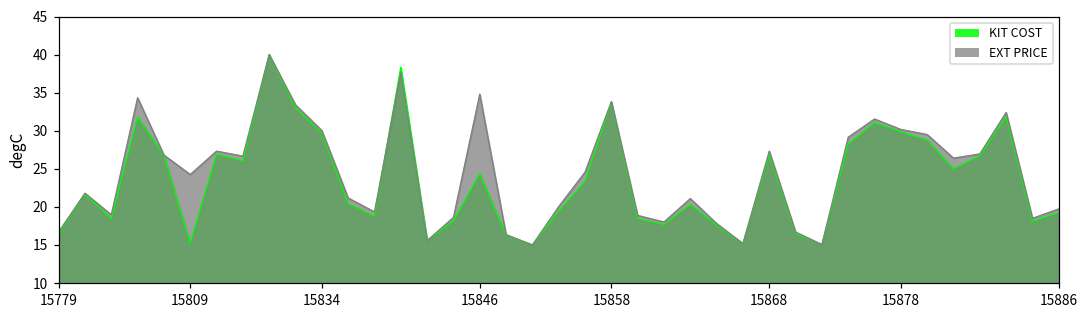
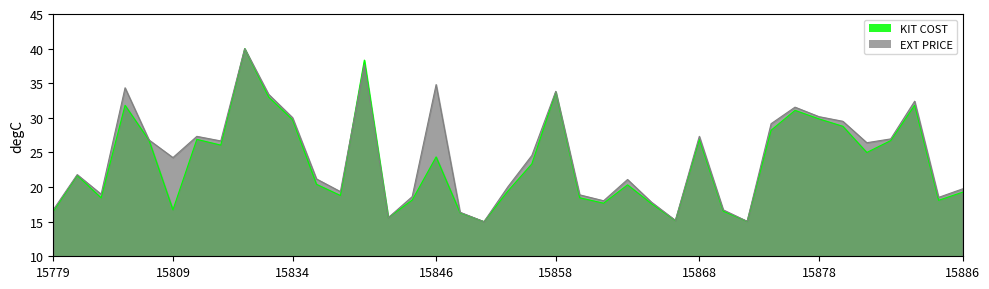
KIT COST, 15809: 15 -> 17
